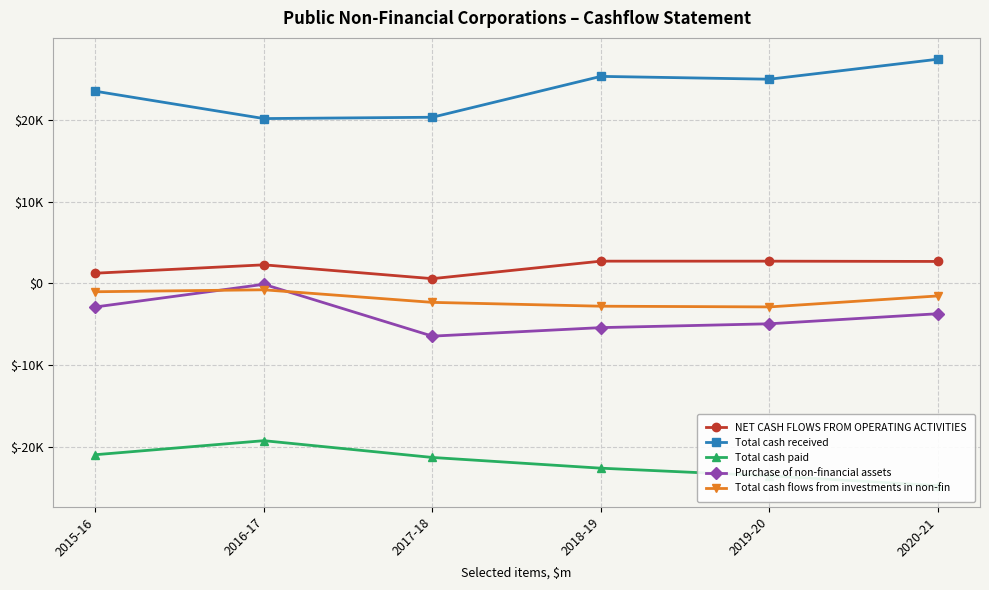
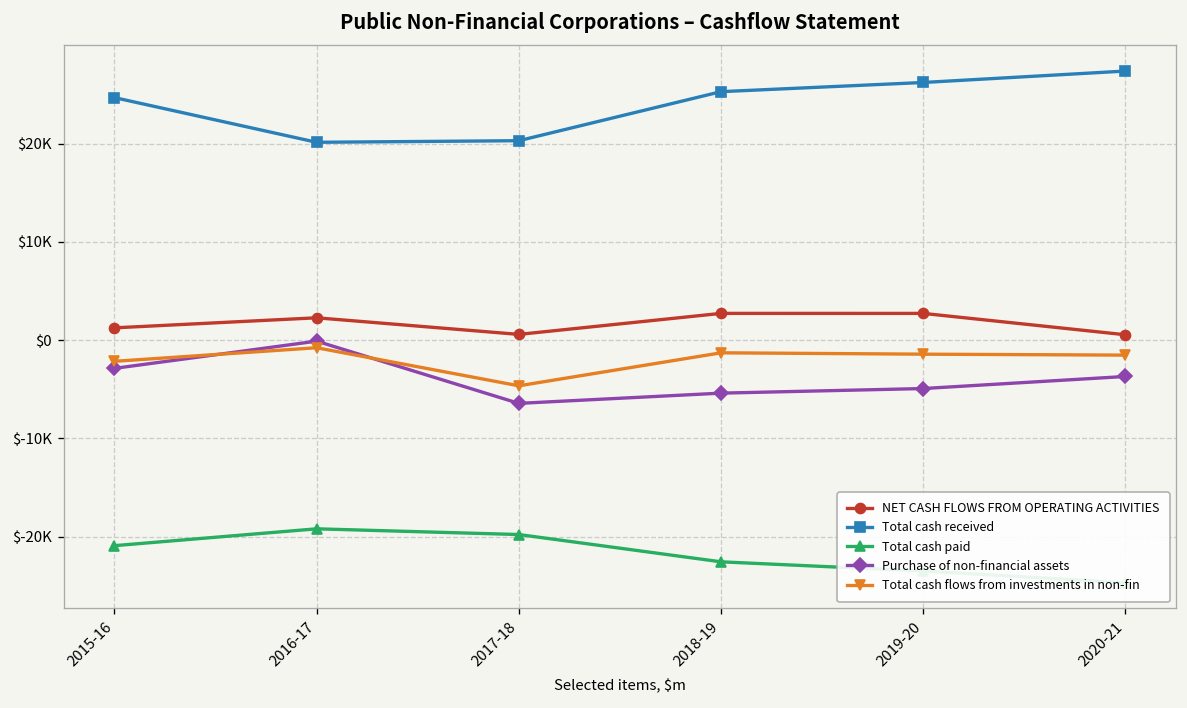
Total cash received, 2015-16: $23000 -> $25000
Total cash flows from investments in non-fin, 2015-16: $-1000 -> $-2000
Total cash paid, 2017-18: $-21000 -> $-20000
Total cash flows from investments in non-fin, 2017-18: $-2000 -> $-5000
Total cash flows from investments in non-fin, 2018-19: $-3000 -> $-1000
Total cash received, 2019-20: $25000 -> $26000
Total cash flows from investments in non-fin, 2019-20: $-3000 -> $-1000
NET CASH FLOWS FROM OPERATING ACTIVITIES, 2020-21: $3000 -> $1000
